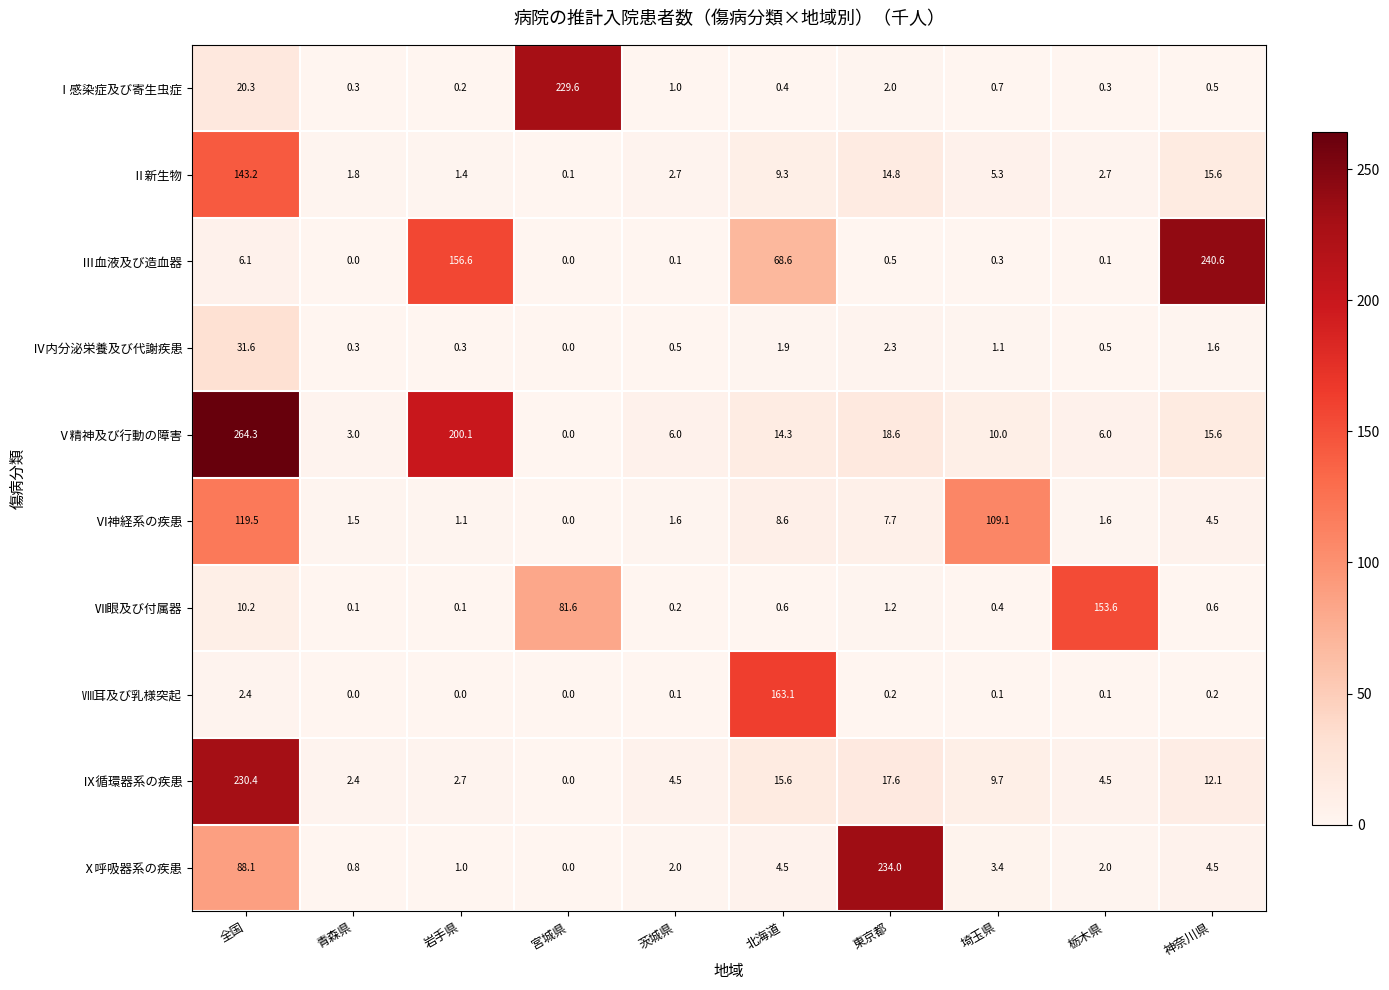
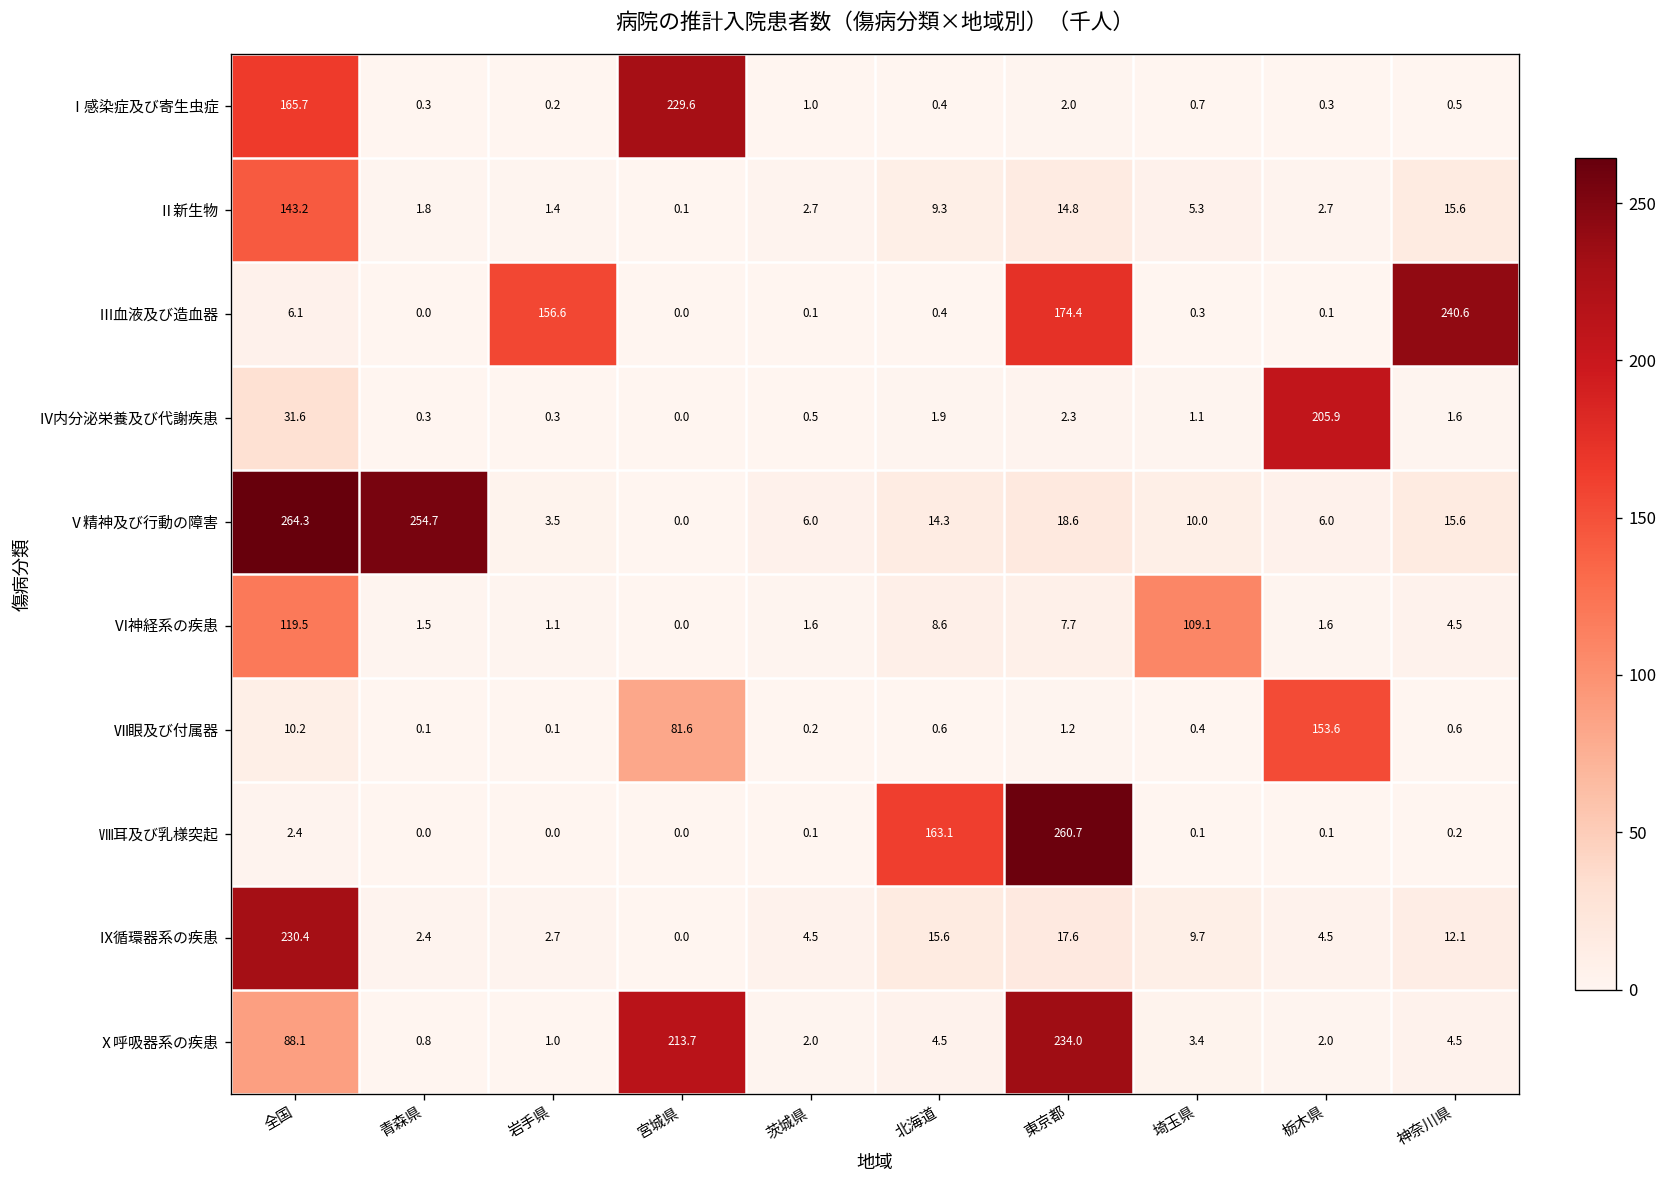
Ⅰ感染症及び寄生虫症, 全国: 20.3 -> 165.7
Ⅲ血液及び造血器, 北海道: 68.6 -> 0.4
Ⅲ血液及び造血器, 東京都: 0.5 -> 174.4
Ⅳ内分泌栄養及び代謝疾患, 栃木県: 0.5 -> 205.9
Ⅴ精神及び行動の障害, 青森県: 3.0 -> 254.7
Ⅴ精神及び行動の障害, 岩手県: 200.1 -> 3.5
Ⅷ耳及び乳様突起, 東京都: 0.2 -> 260.7
Ⅹ呼吸器系の疾患, 宮城県: 0.0 -> 213.7
